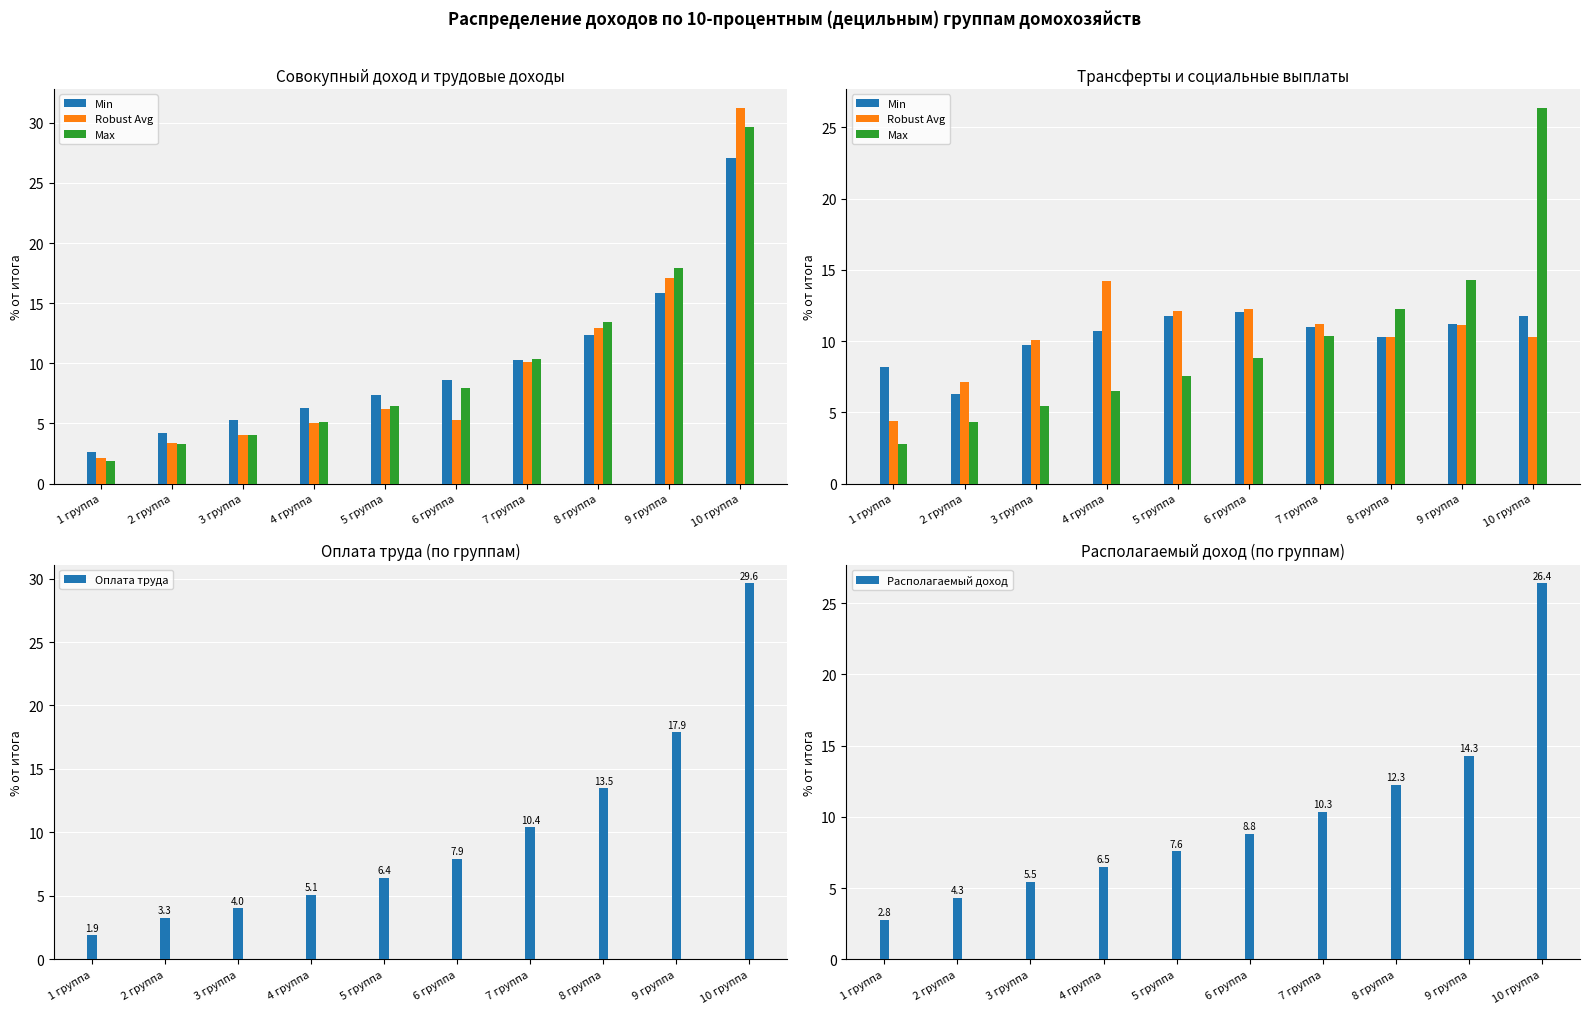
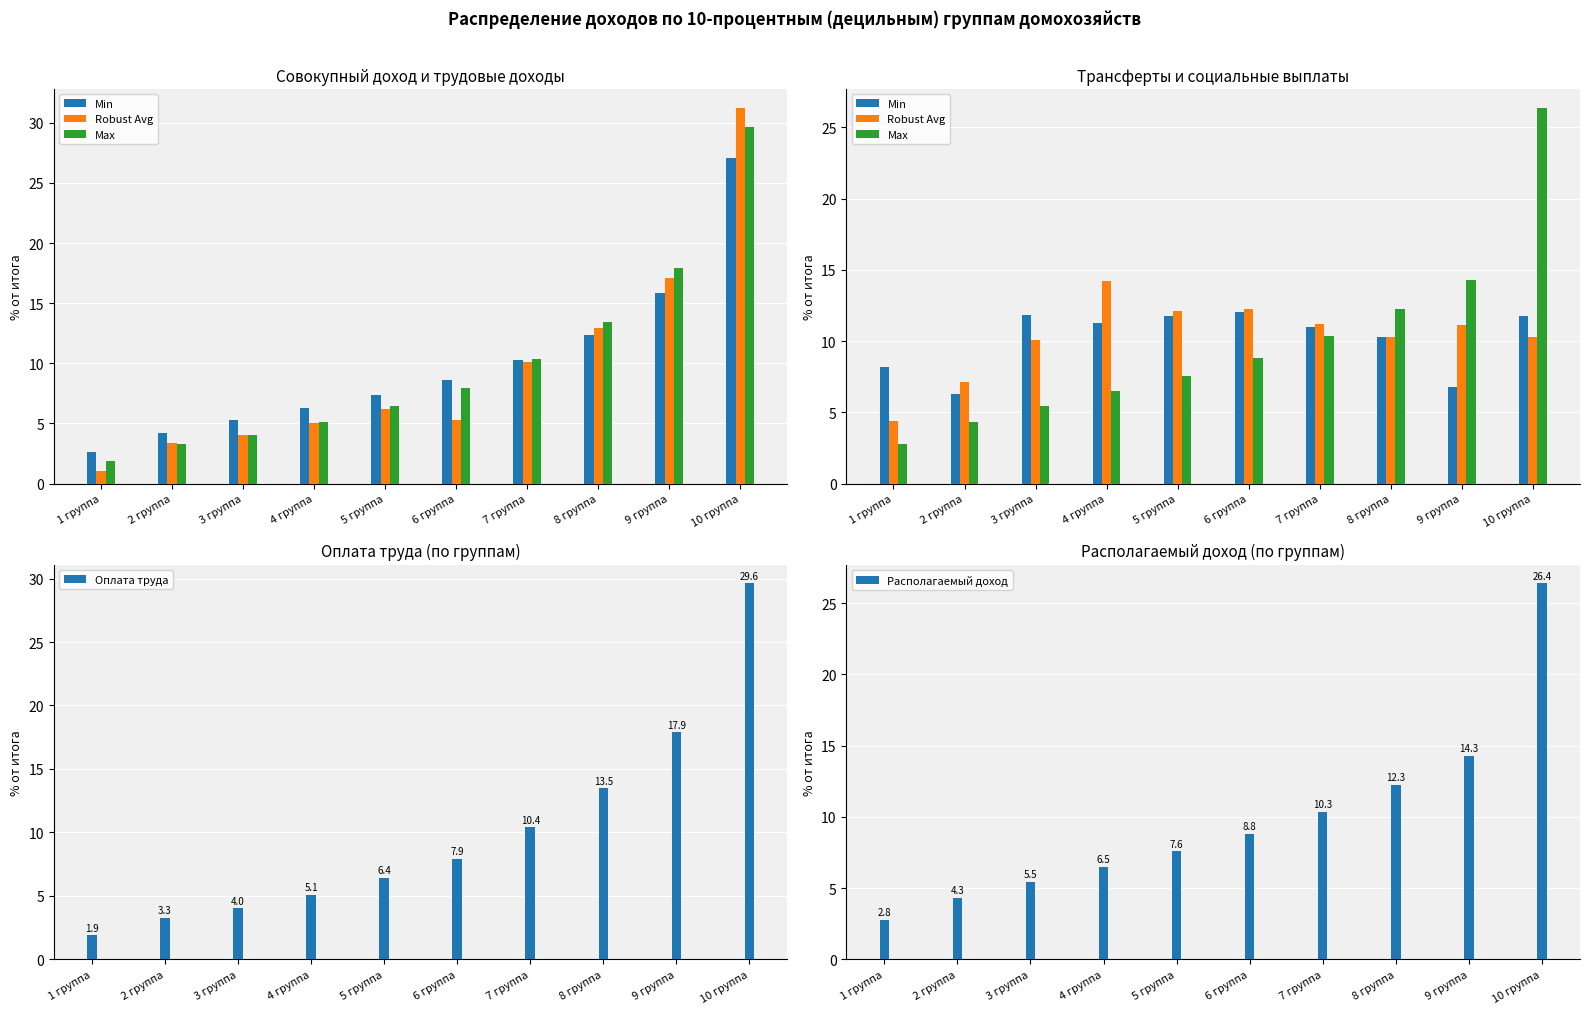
Совокупный доход и трудовые доходы, Robust Avg, 1 группа: 2.2 -> 1.1
Трансферты и социальные выплаты, Min, 3 группа: 9.8 -> 11.9
Трансферты и социальные выплаты, Min, 4 группа: 10.7 -> 11.3
Трансферты и социальные выплаты, Min, 9 группа: 11.2 -> 6.8
